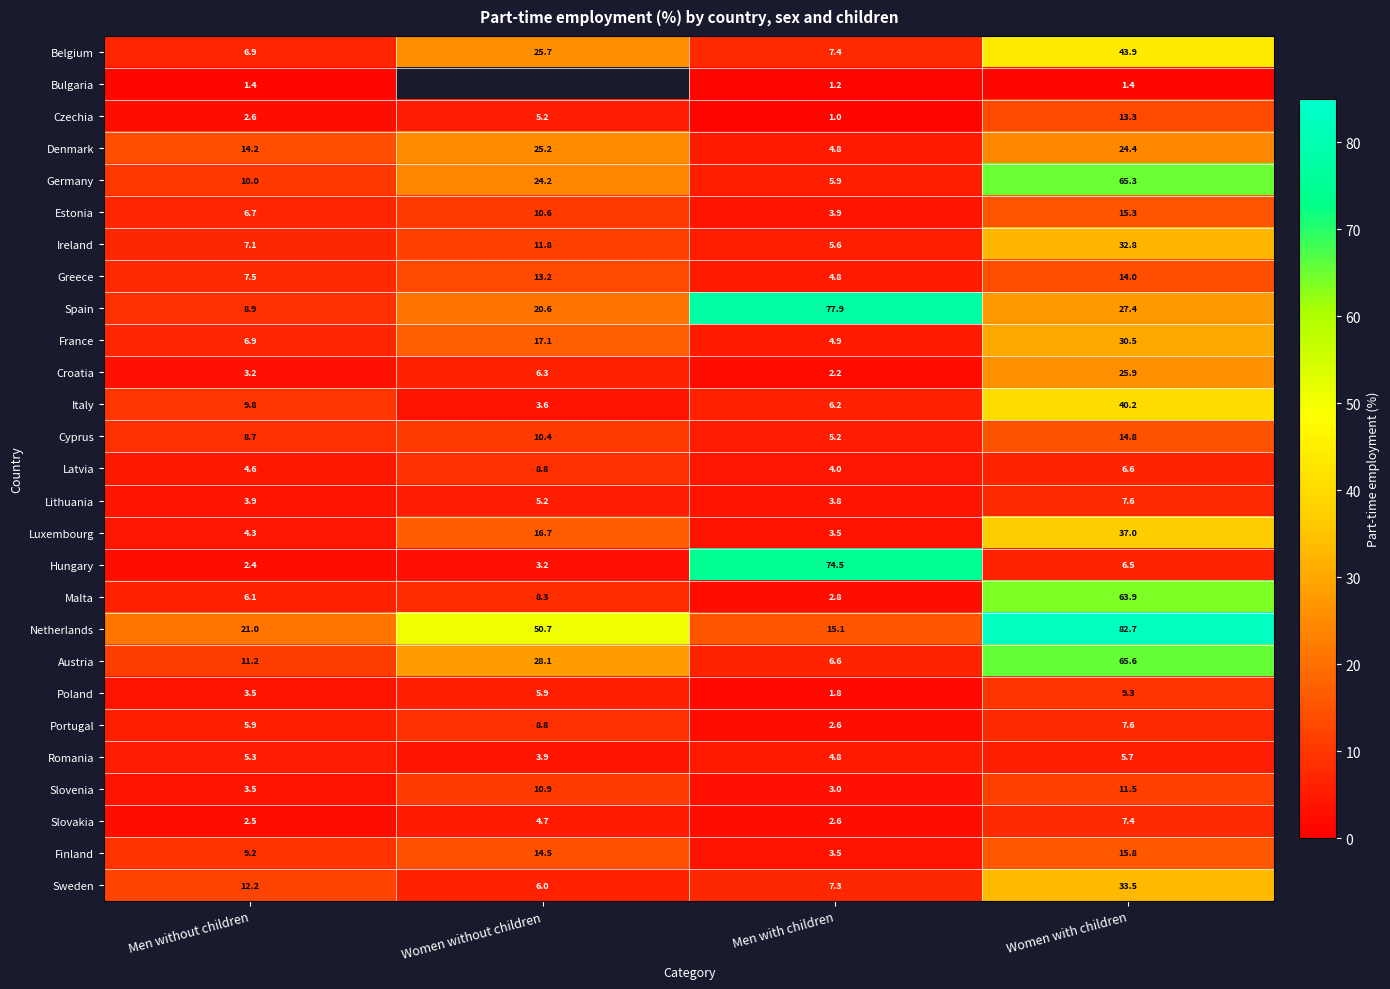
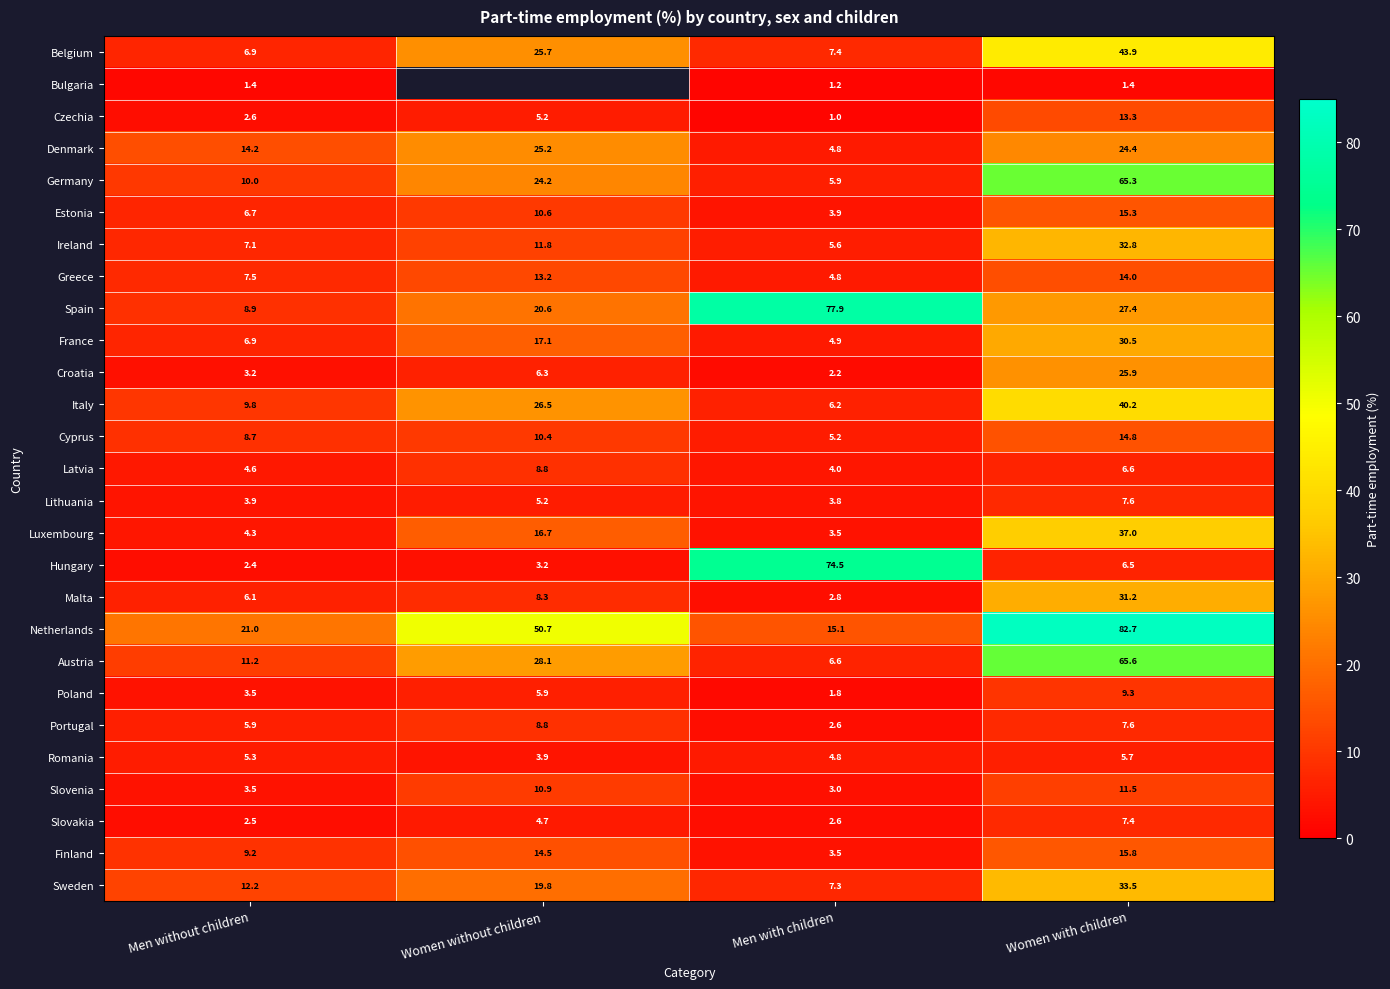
Italy, Women without children: 3.6 -> 26.5
Malta, Women with children: 63.9 -> 31.2
Sweden, Women without children: 6.0 -> 19.8
